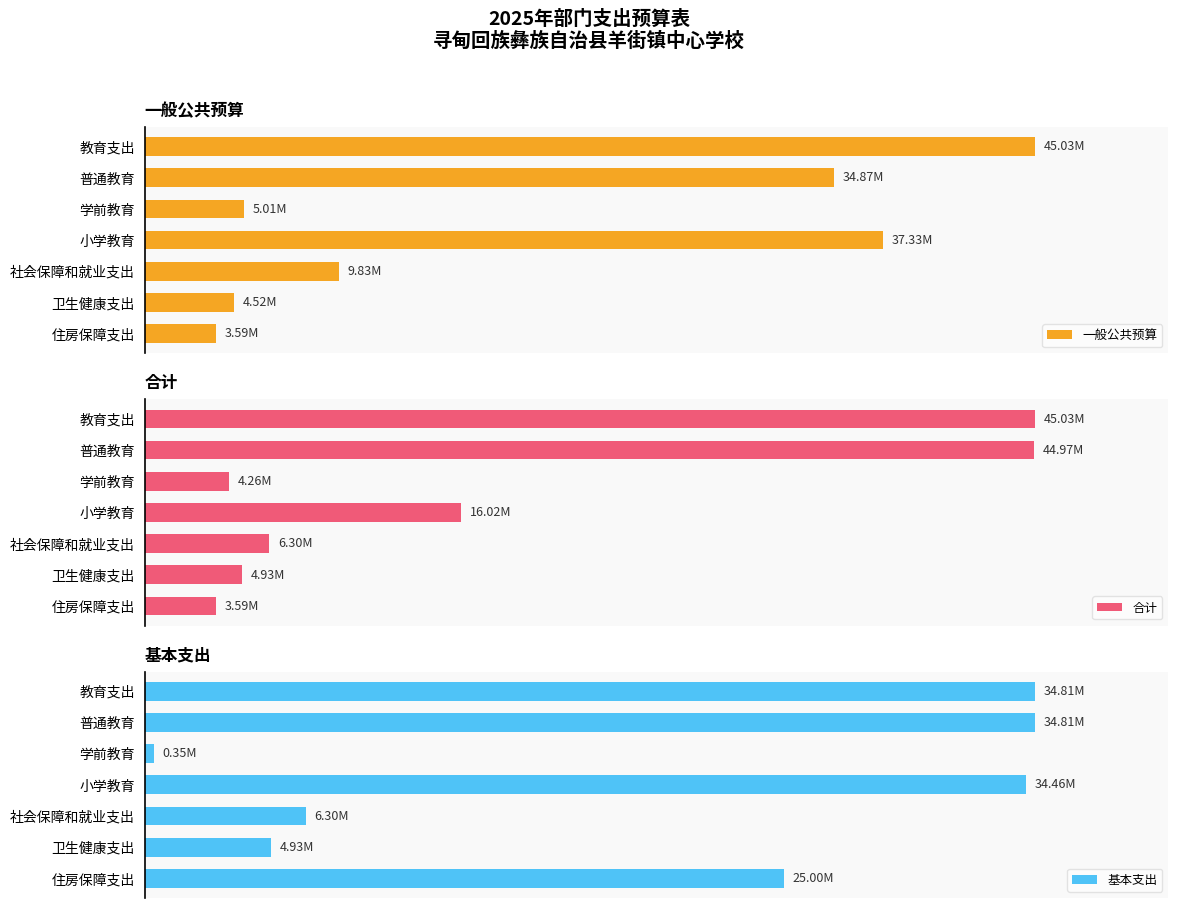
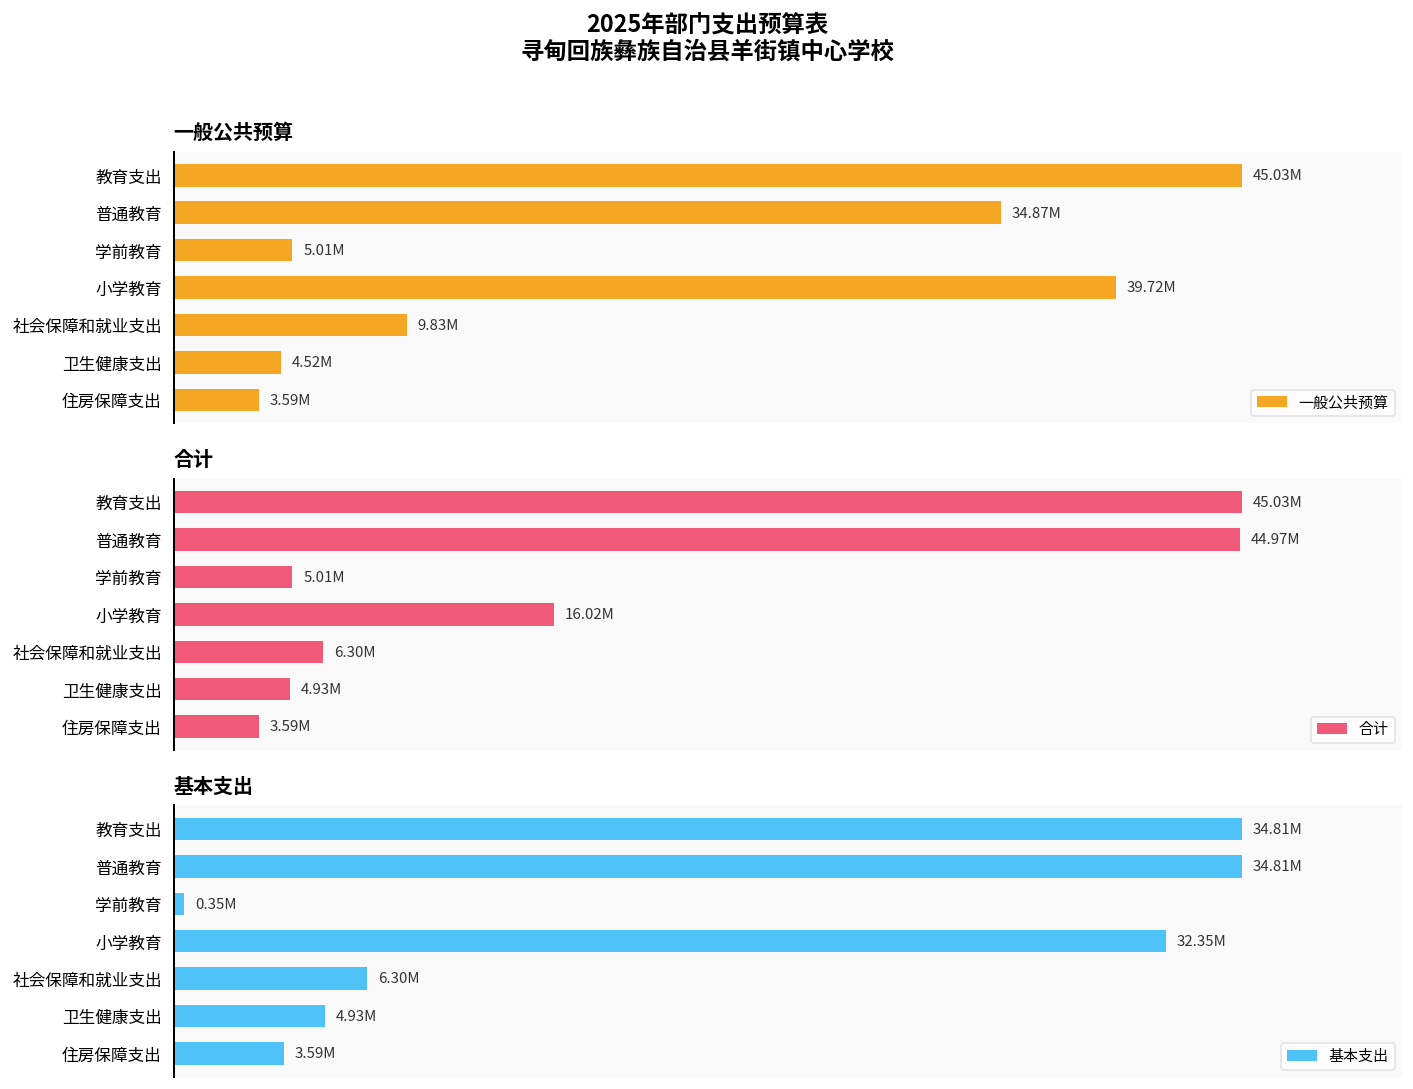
一般公共预算, 小学教育: 37.33M -> 39.72M
合计, 学前教育: 4.26M -> 5.01M
基本支出, 小学教育: 34.46M -> 32.35M
基本支出, 住房保障支出: 25.00M -> 3.59M
